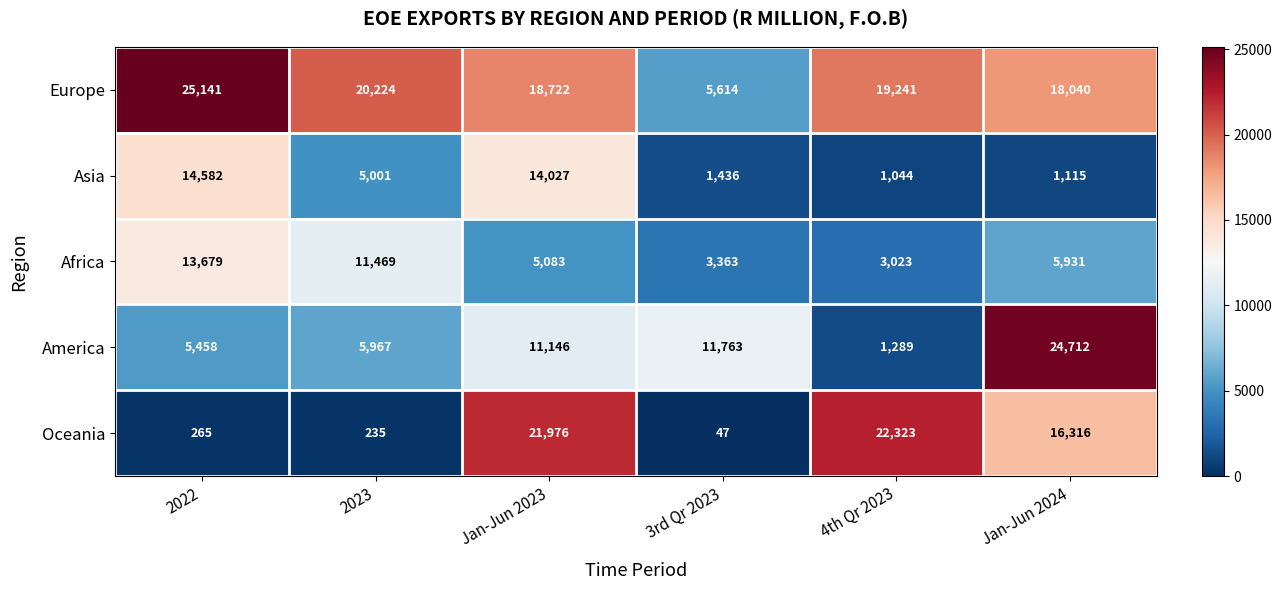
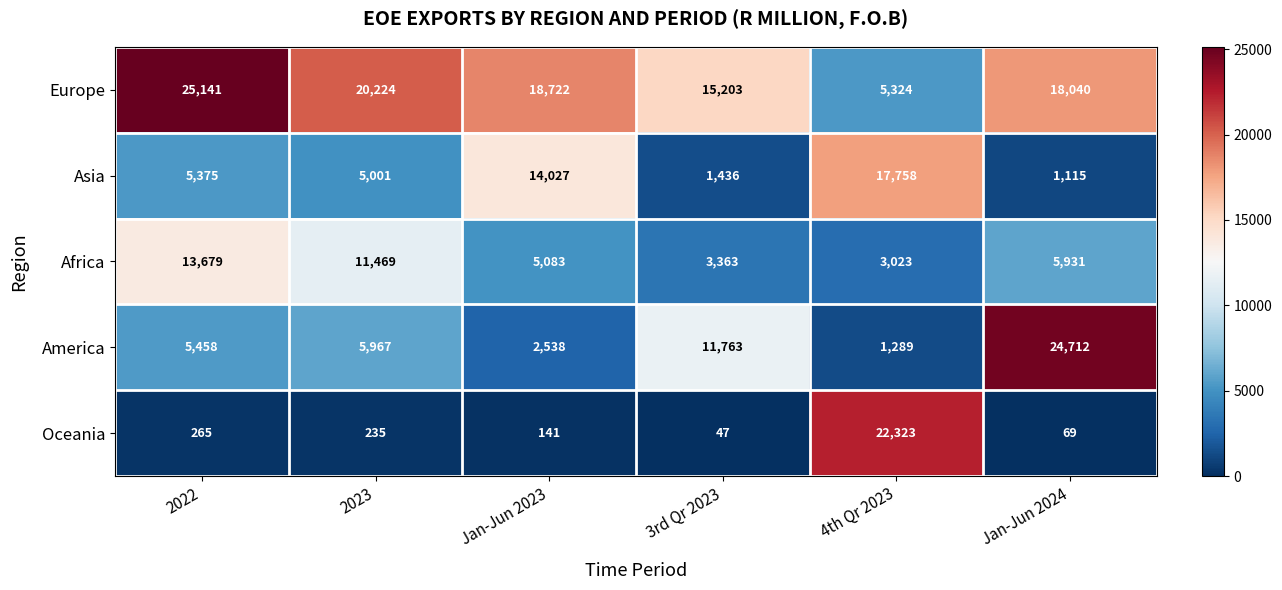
Europe, 3rd Qr 2023: 5,614 -> 15,203
Europe, 4th Qr 2023: 19,241 -> 5,324
Asia, 2022: 14,582 -> 5,375
Asia, 4th Qr 2023: 1,044 -> 17,758
America, Jan-Jun 2023: 11,146 -> 2,538
Oceania, Jan-Jun 2023: 21,976 -> 141
Oceania, Jan-Jun 2024: 16,316 -> 69
